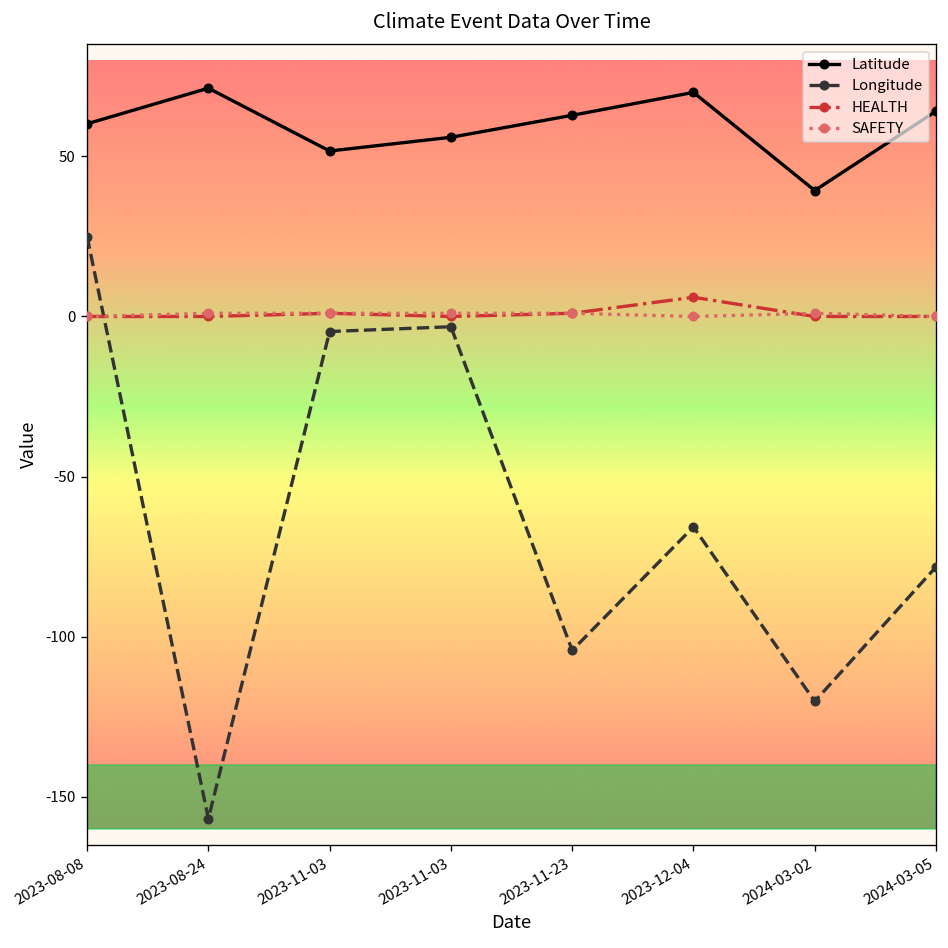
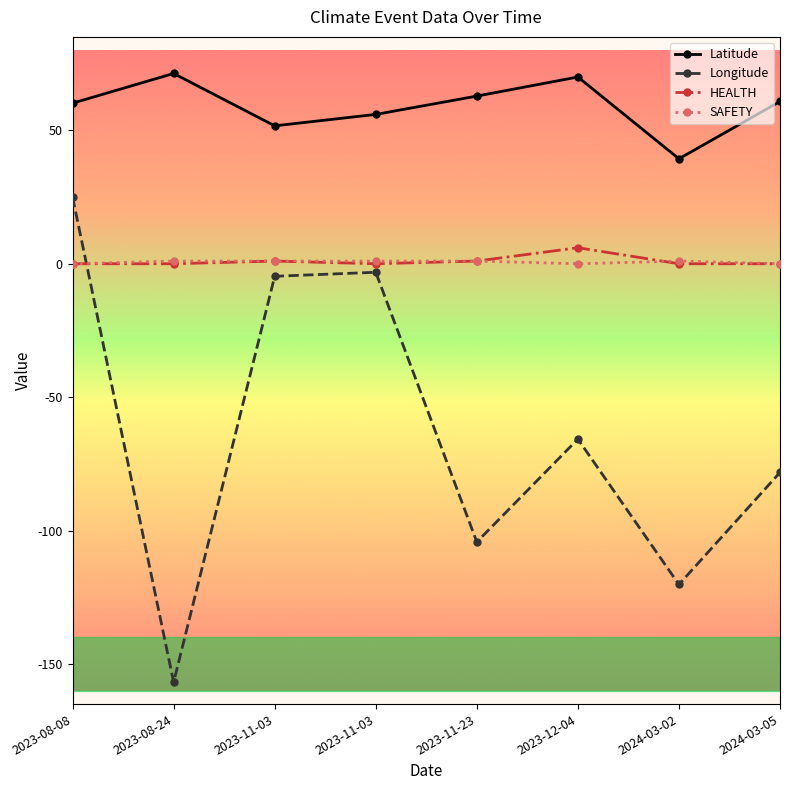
Latitude, 2024-03-05: 64 -> 61
